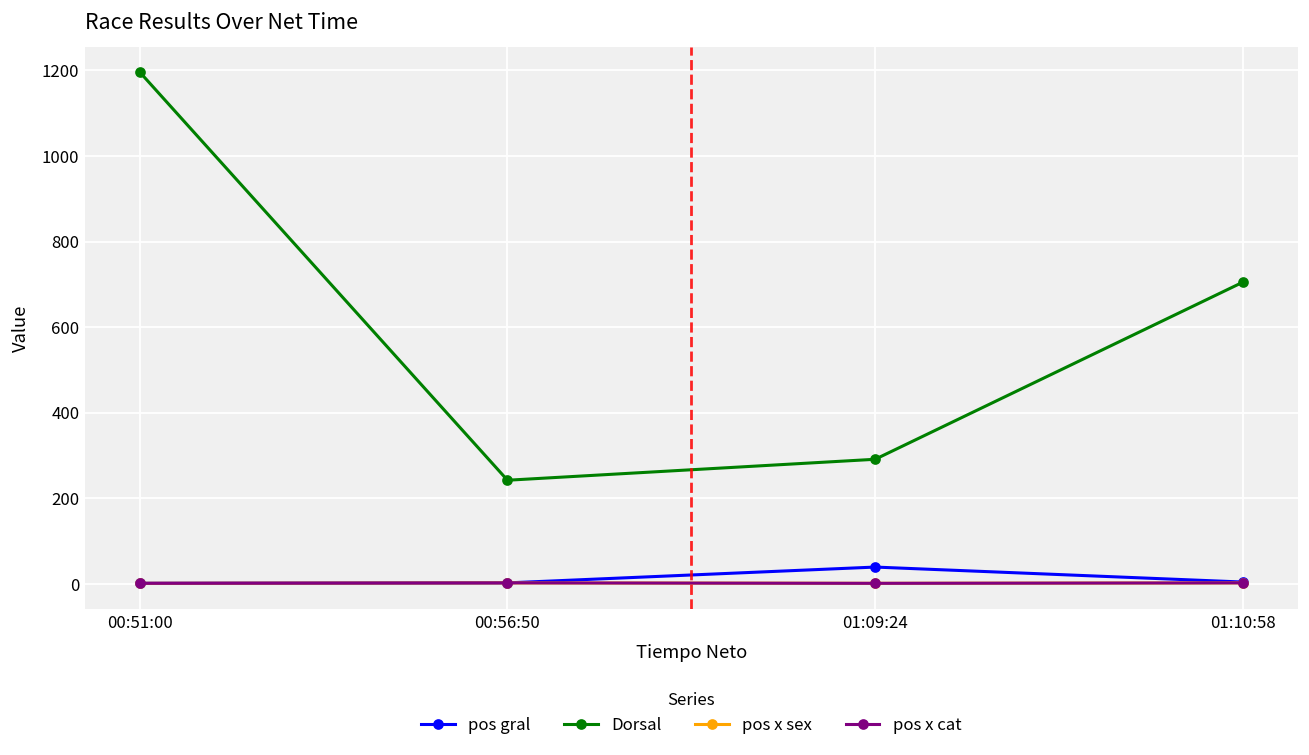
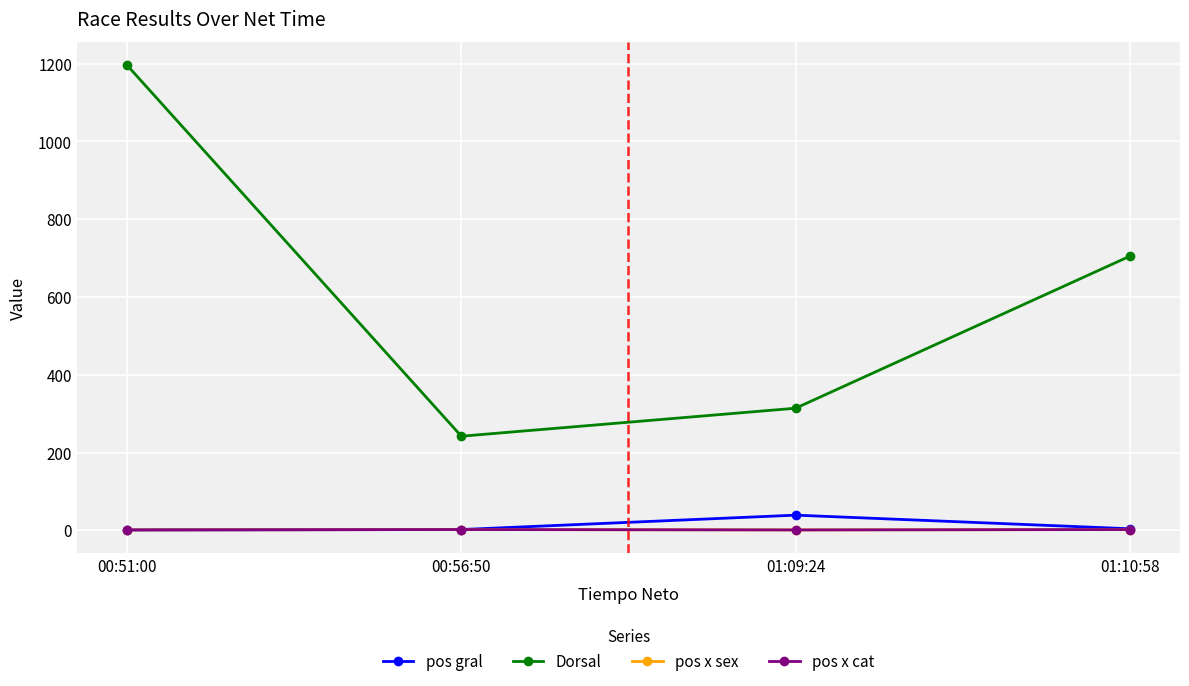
Dorsal, 01:09:24: 290 -> 310
